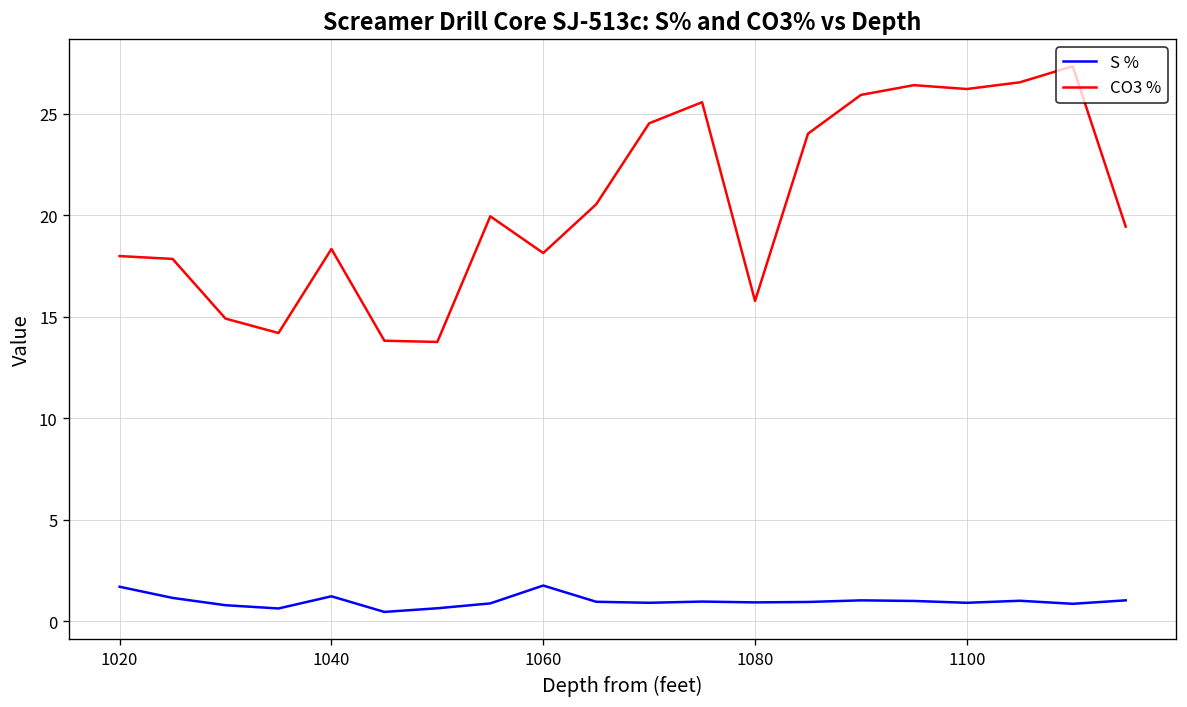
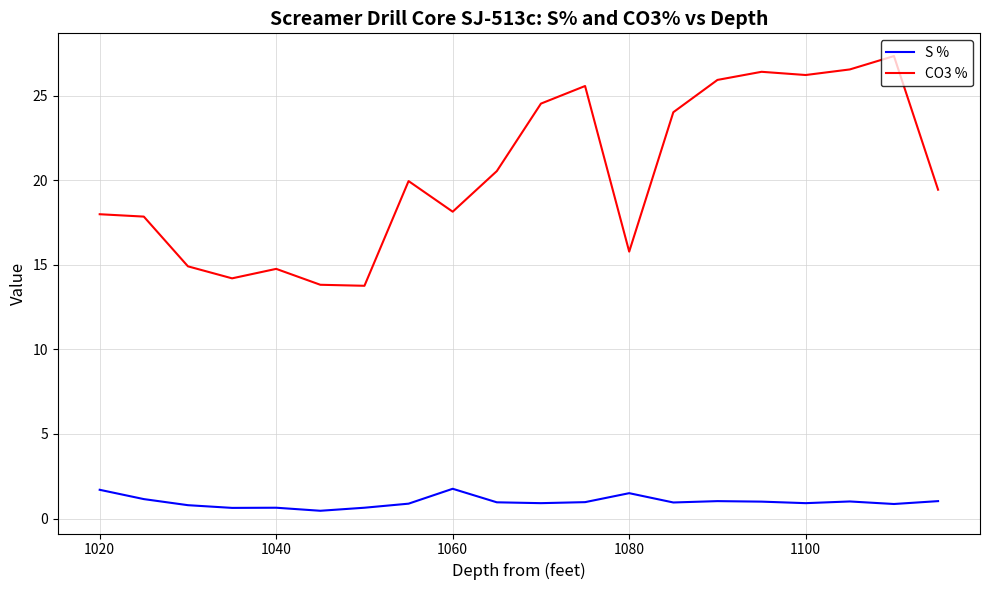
S %, 1040: 1.2 -> 0.6
CO3 %, 1040: 18.3 -> 14.8
S %, 1080: 0.9 -> 1.5
